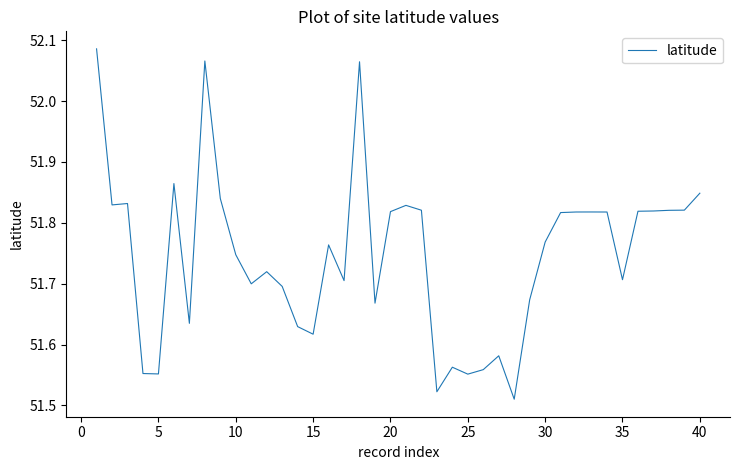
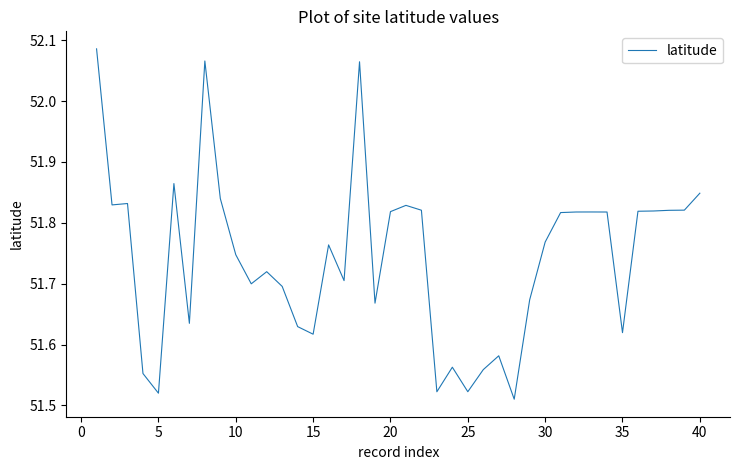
5: 51.55 -> 51.52
25: 51.55 -> 51.52
35: 51.71 -> 51.62
